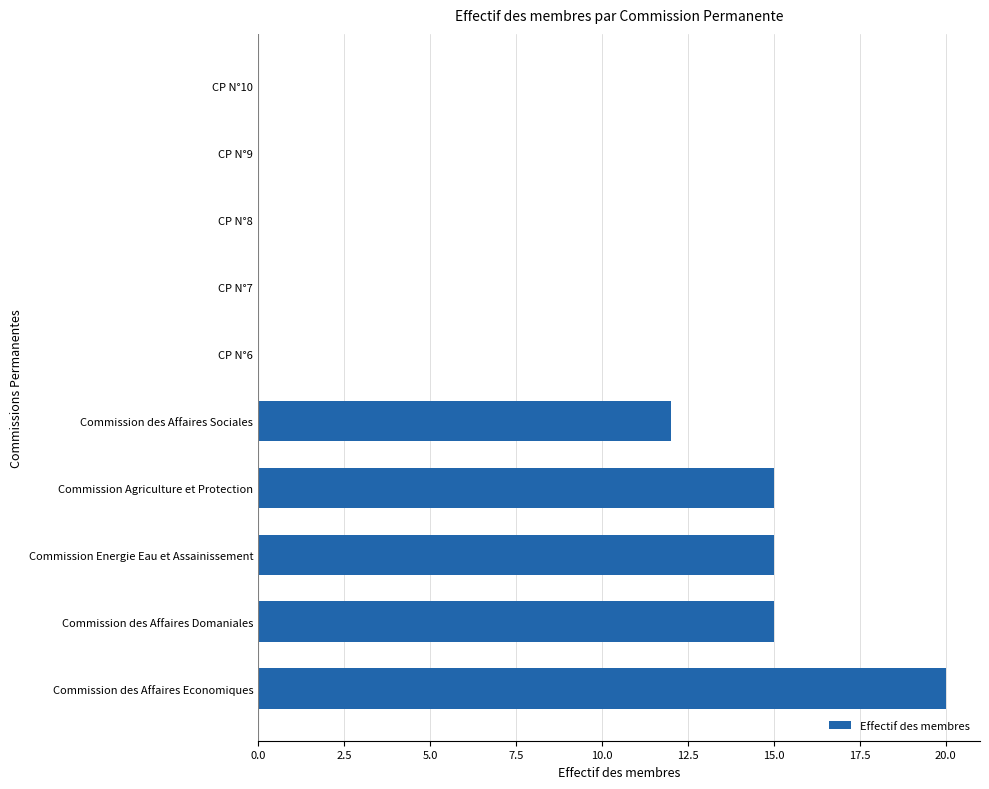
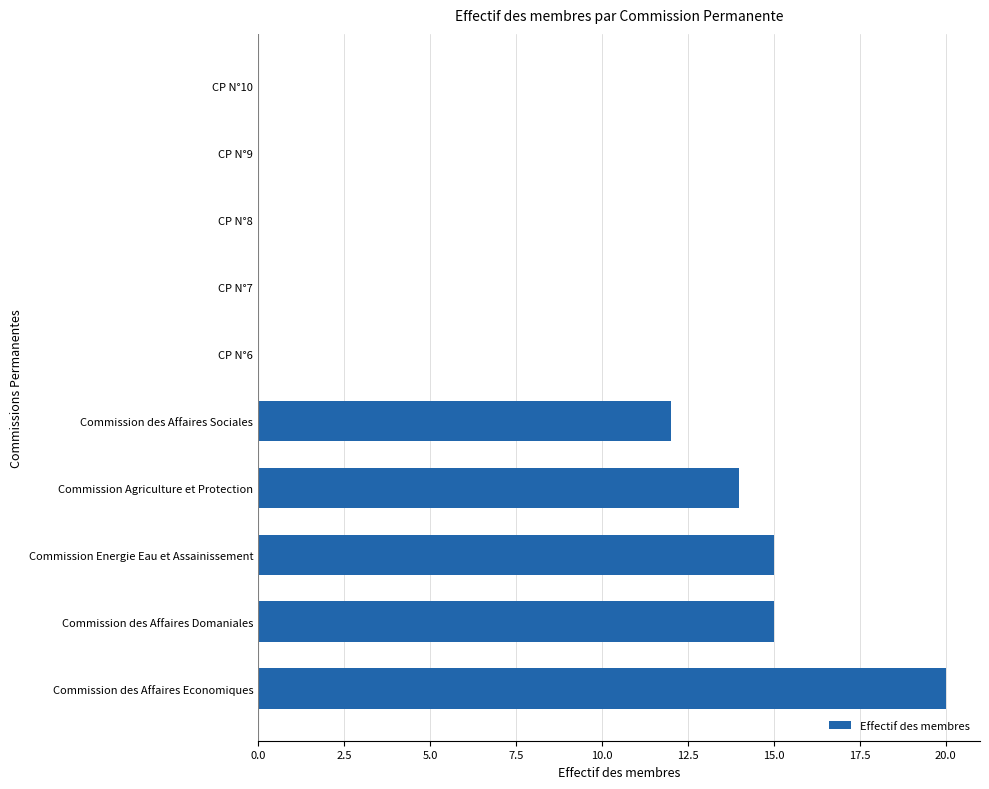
Commission Agriculture et Protection: 15 -> 14
